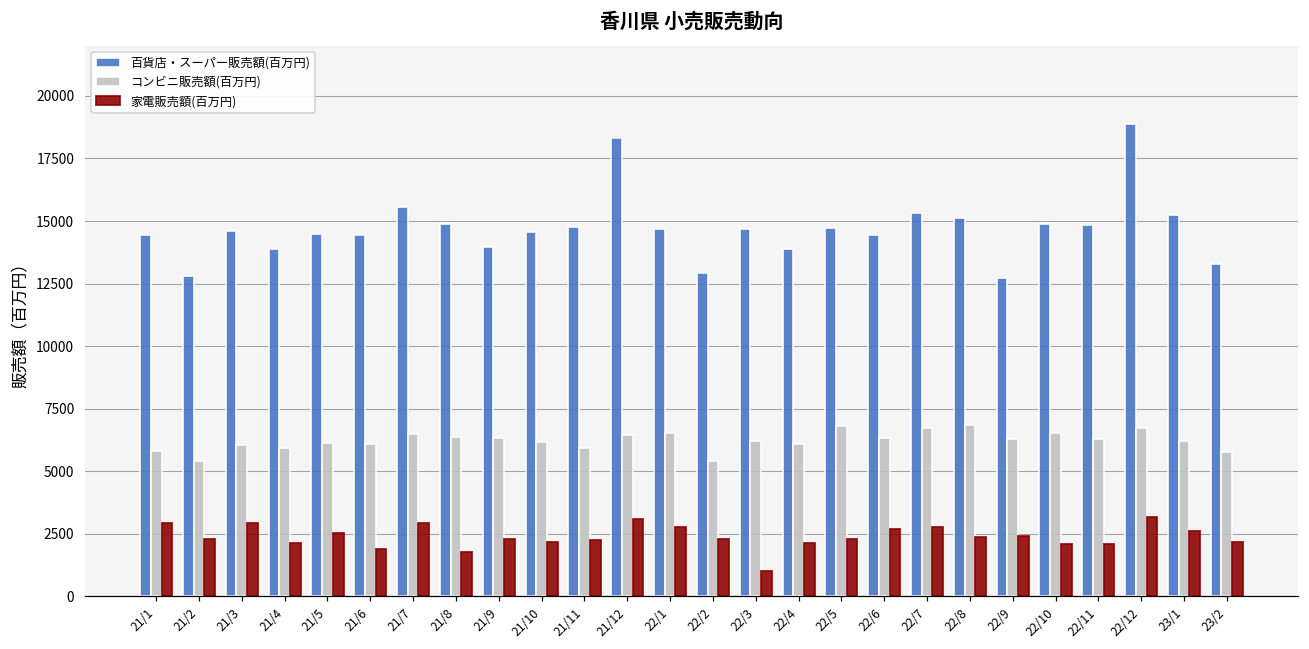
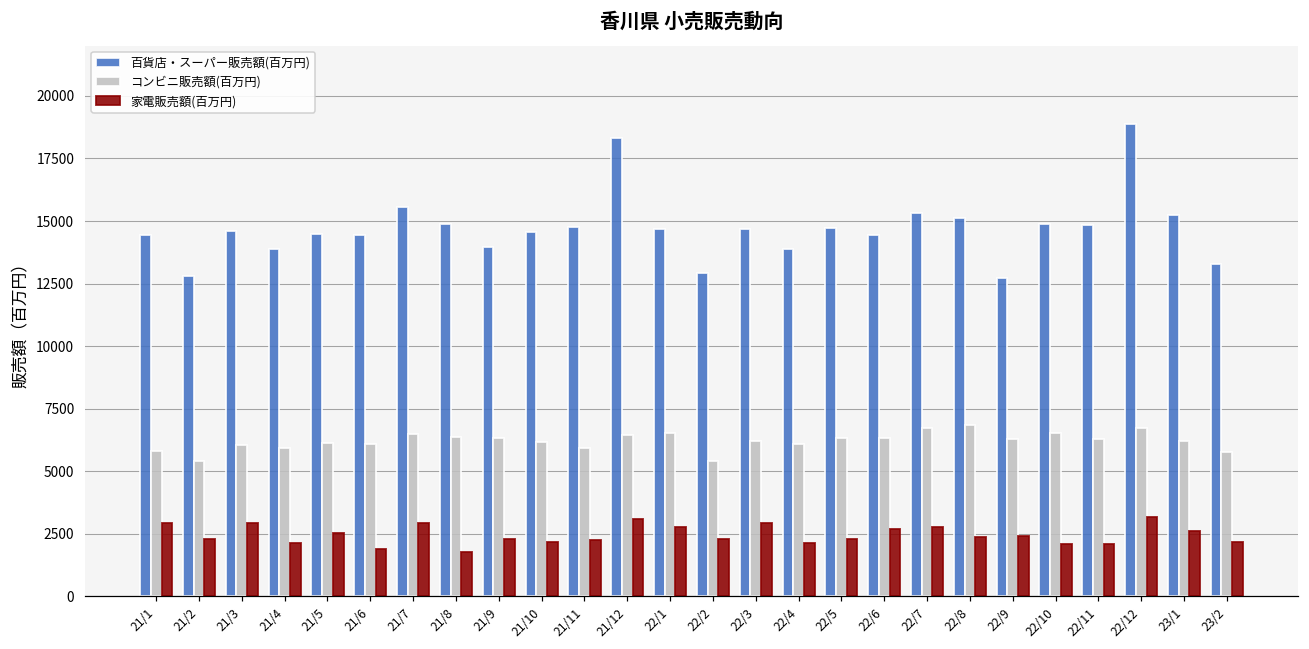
家電販売額(百万円), 22/3: 1000 -> 2900
コンビニ販売額(百万円), 22/5: 6800 -> 6300
